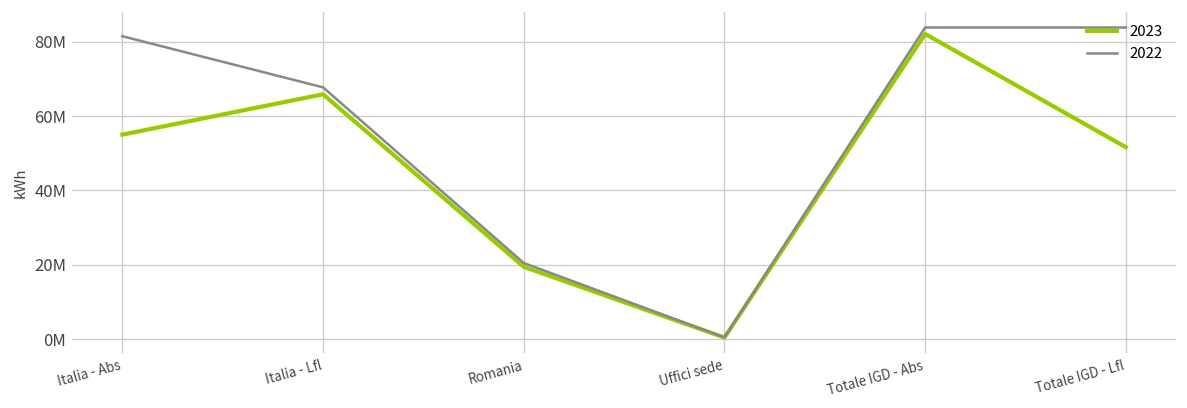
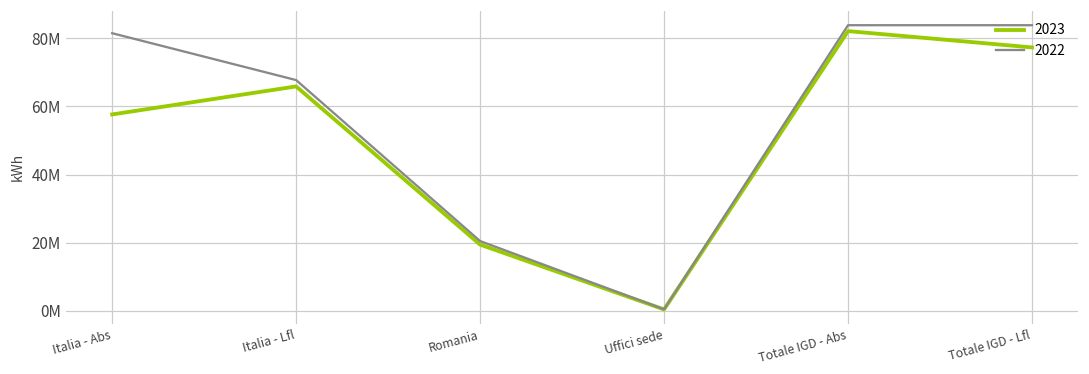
2023, Italia - Abs: 55000000 -> 58000000
2023, Totale IGD - Lfl: 52000000 -> 77000000
